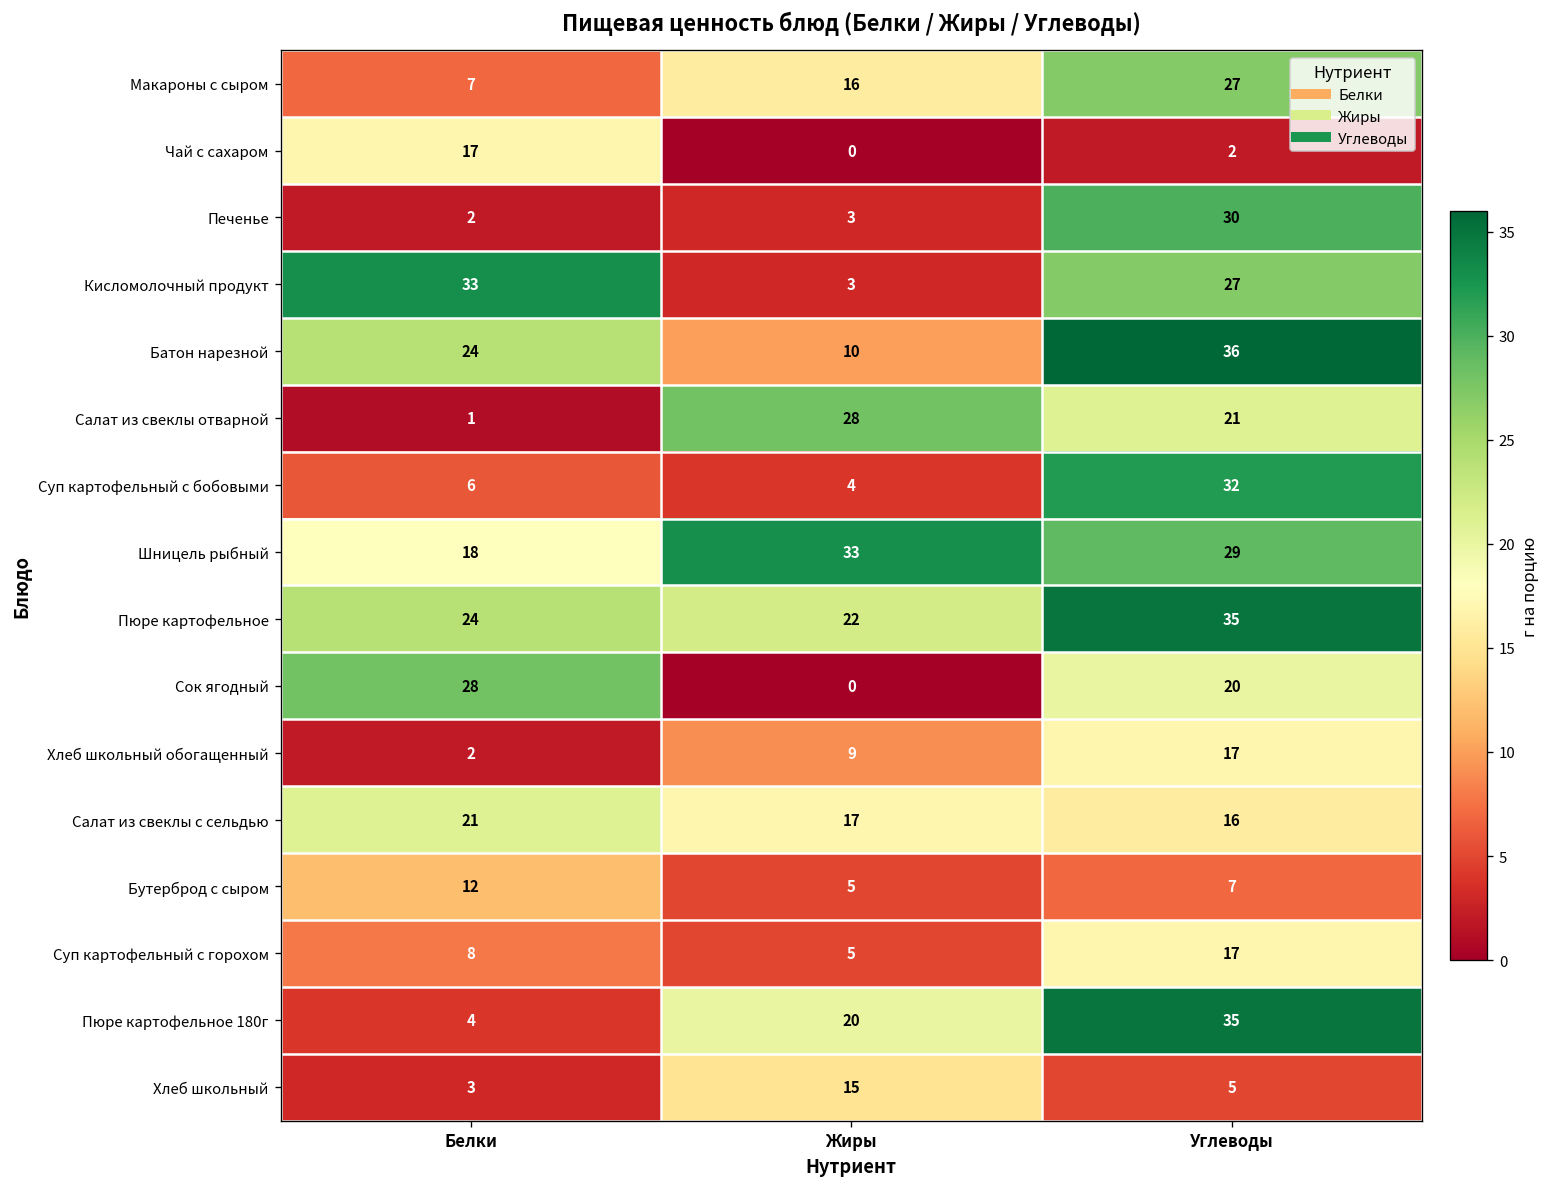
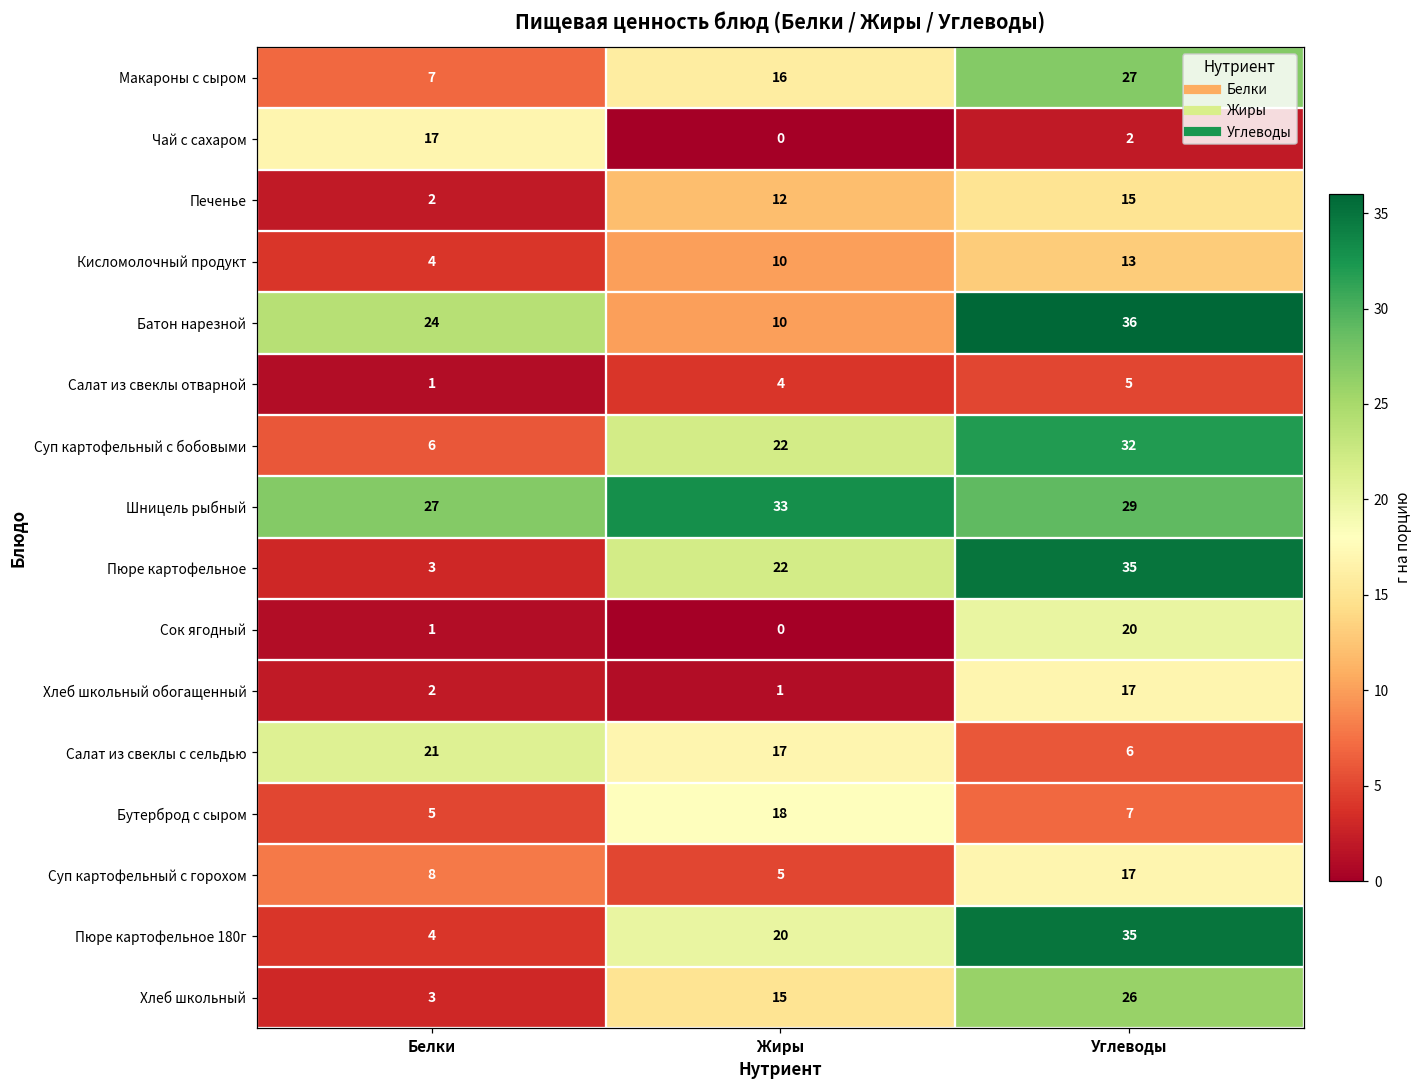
Печенье, Жиры: 3 -> 12
Печенье, Углеводы: 30 -> 15
Кисломолочный продукт, Белки: 33 -> 4
Кисломолочный продукт, Жиры: 3 -> 10
Кисломолочный продукт, Углеводы: 27 -> 13
Салат из свеклы отварной, Жиры: 28 -> 4
Салат из свеклы отварной, Углеводы: 21 -> 5
Суп картофельный с бобовыми, Жиры: 4 -> 22
Шницель рыбный, Белки: 18 -> 27
Пюре картофельное, Белки: 24 -> 3
Сок ягодный, Белки: 28 -> 1
Хлеб школьный обогащенный, Жиры: 9 -> 1
Салат из свеклы с сельдью, Углеводы: 16 -> 6
Бутерброд с сыром, Белки: 12 -> 5
Бутерброд с сыром, Жиры: 5 -> 18
Хлеб школьный, Углеводы: 5 -> 26
